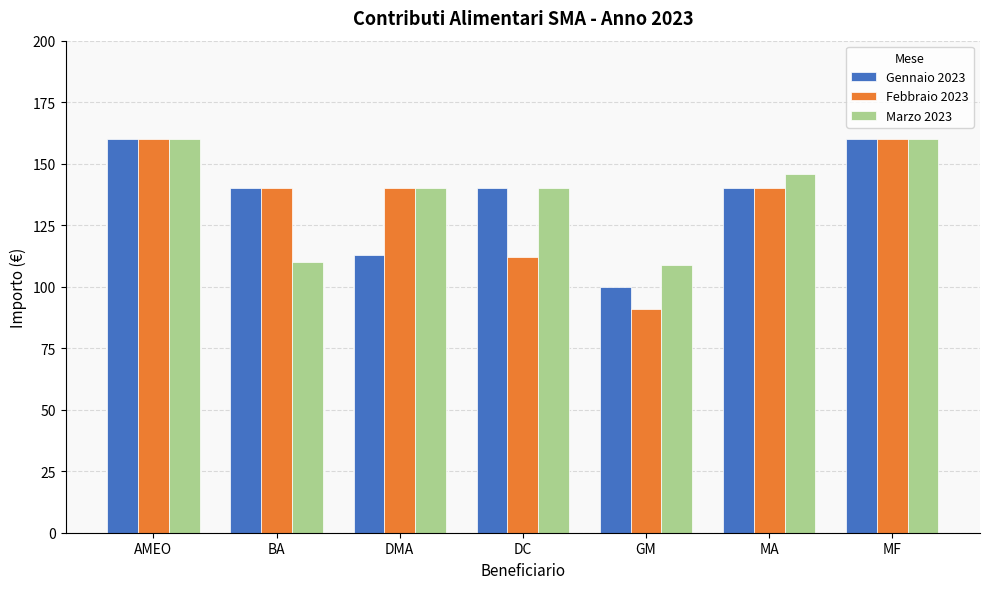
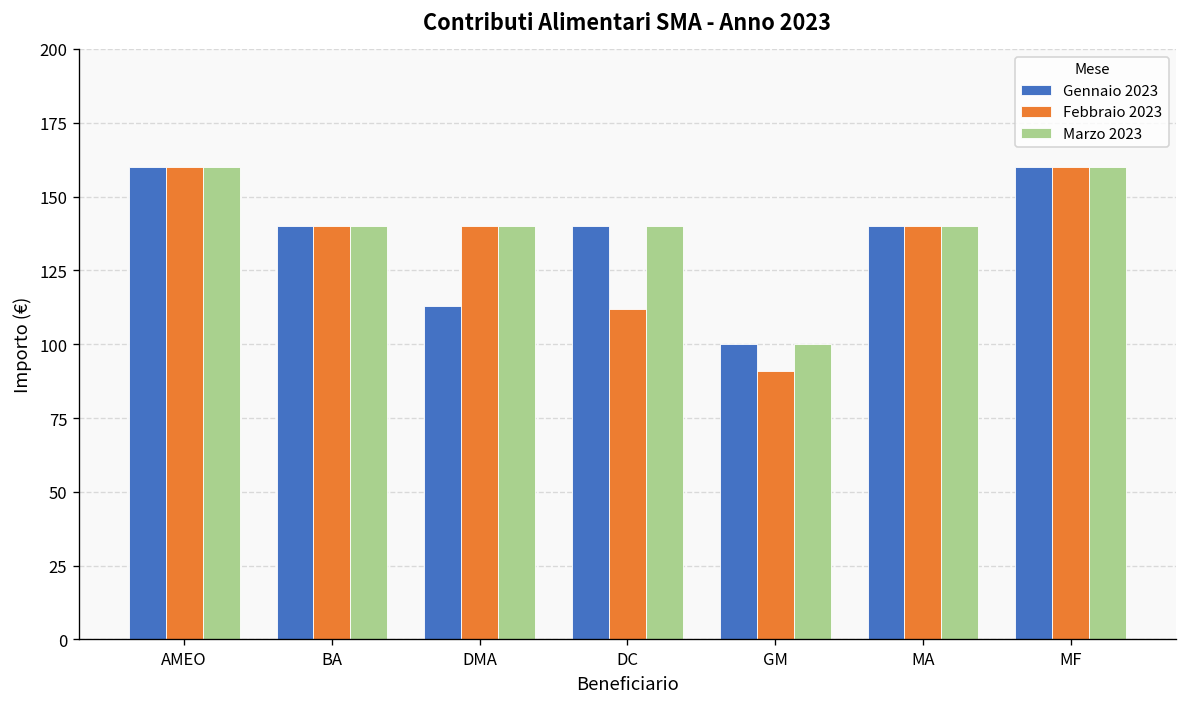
Marzo 2023, BA: 110 -> 140
Marzo 2023, GM: 109 -> 100
Marzo 2023, MA: 146 -> 140
